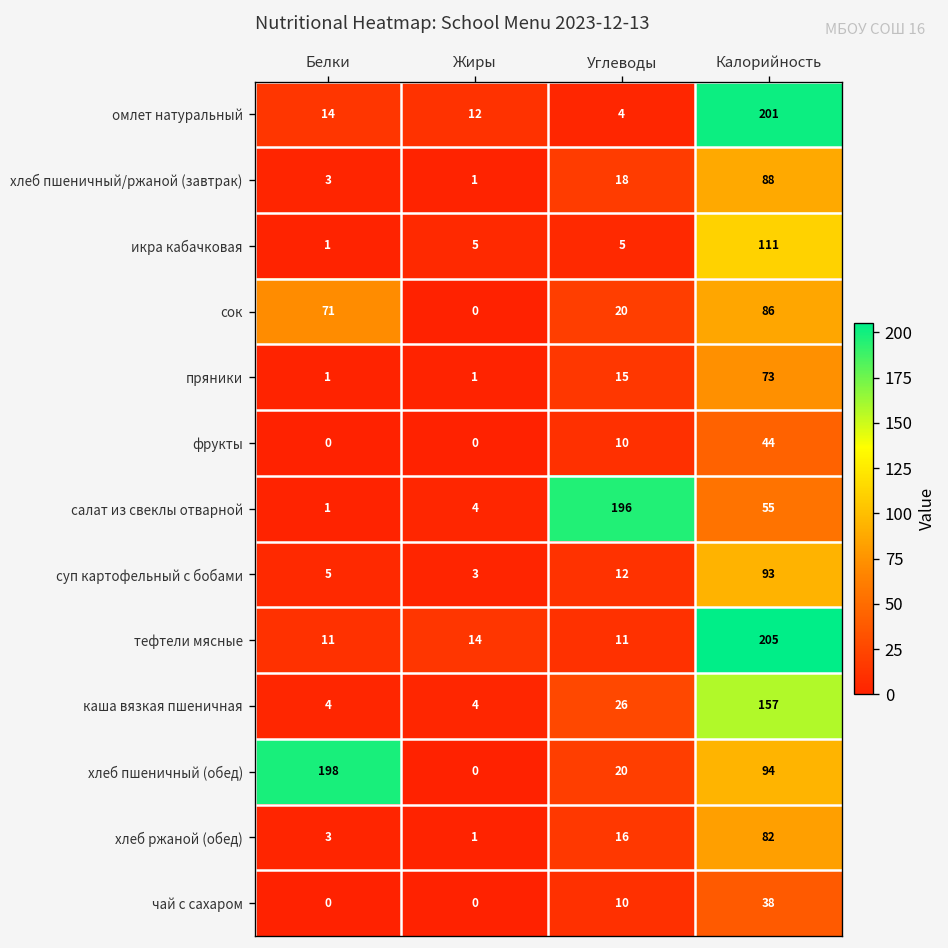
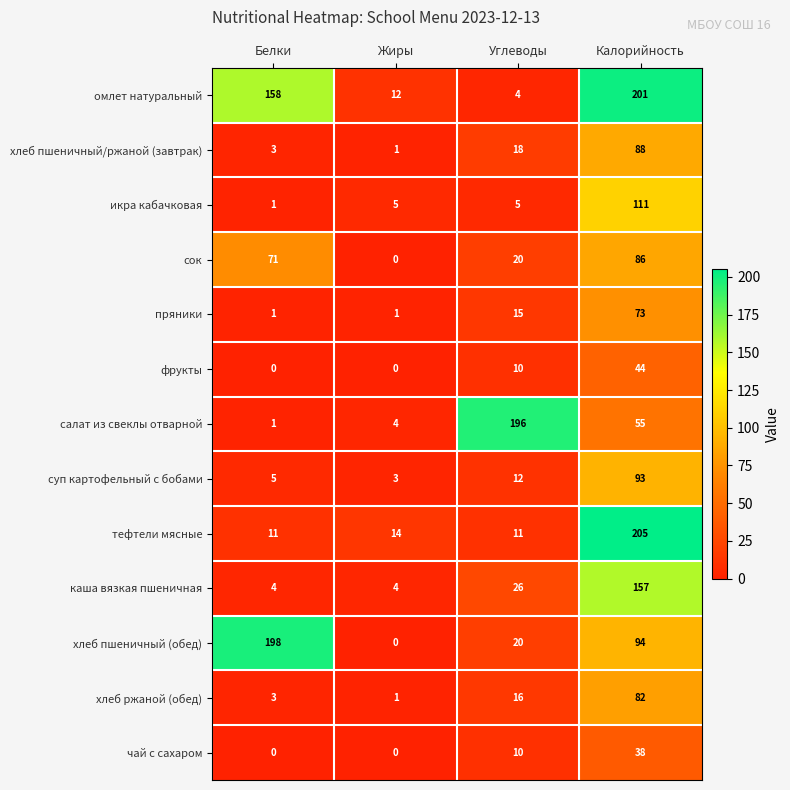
омлет натуральный, Белки: 14 -> 158
